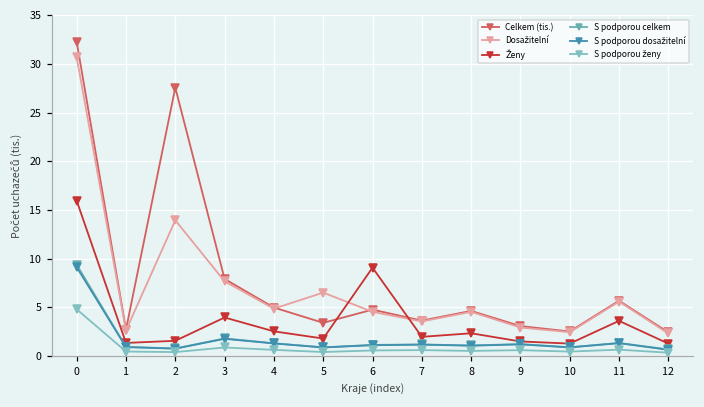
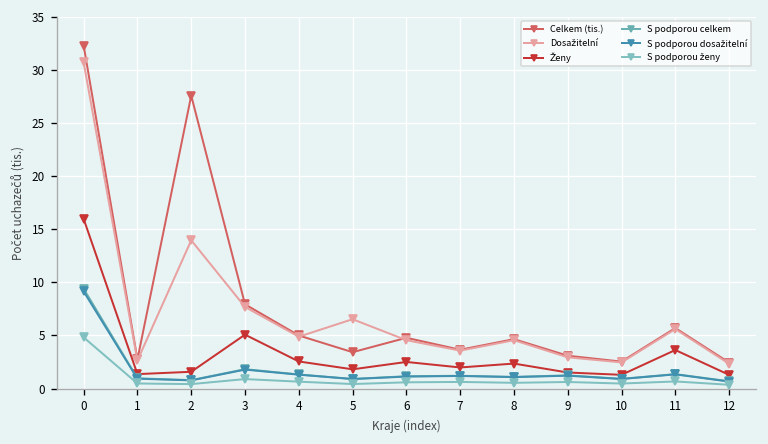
Ženy, 3: 4 -> 5
Ženy, 6: 9 -> 3
